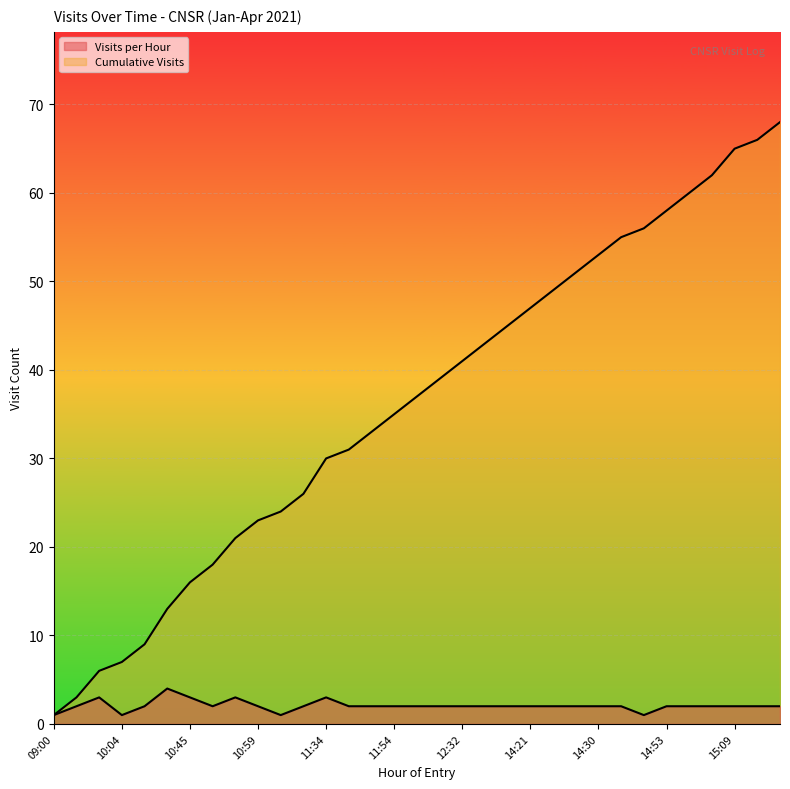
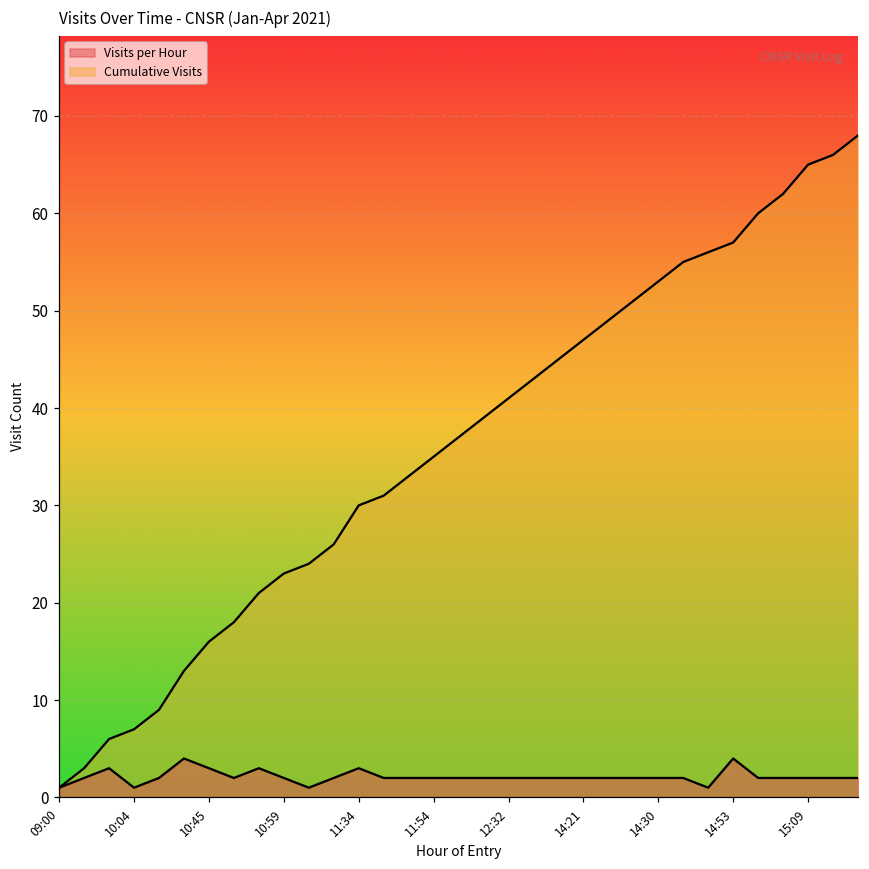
Visits per Hour, 14:53: 2 -> 4
Cumulative Visits, 14:53: 58 -> 57
